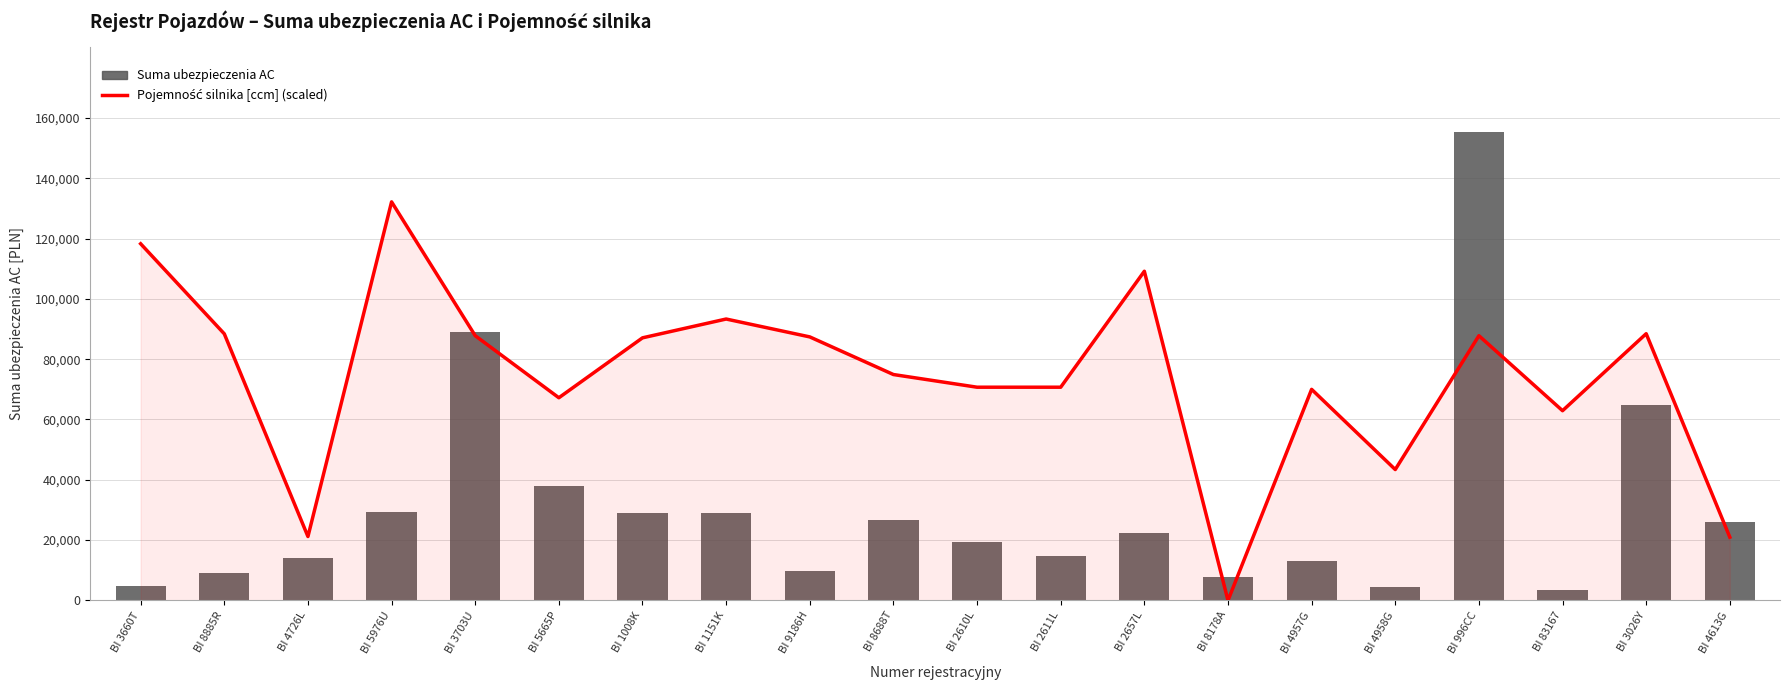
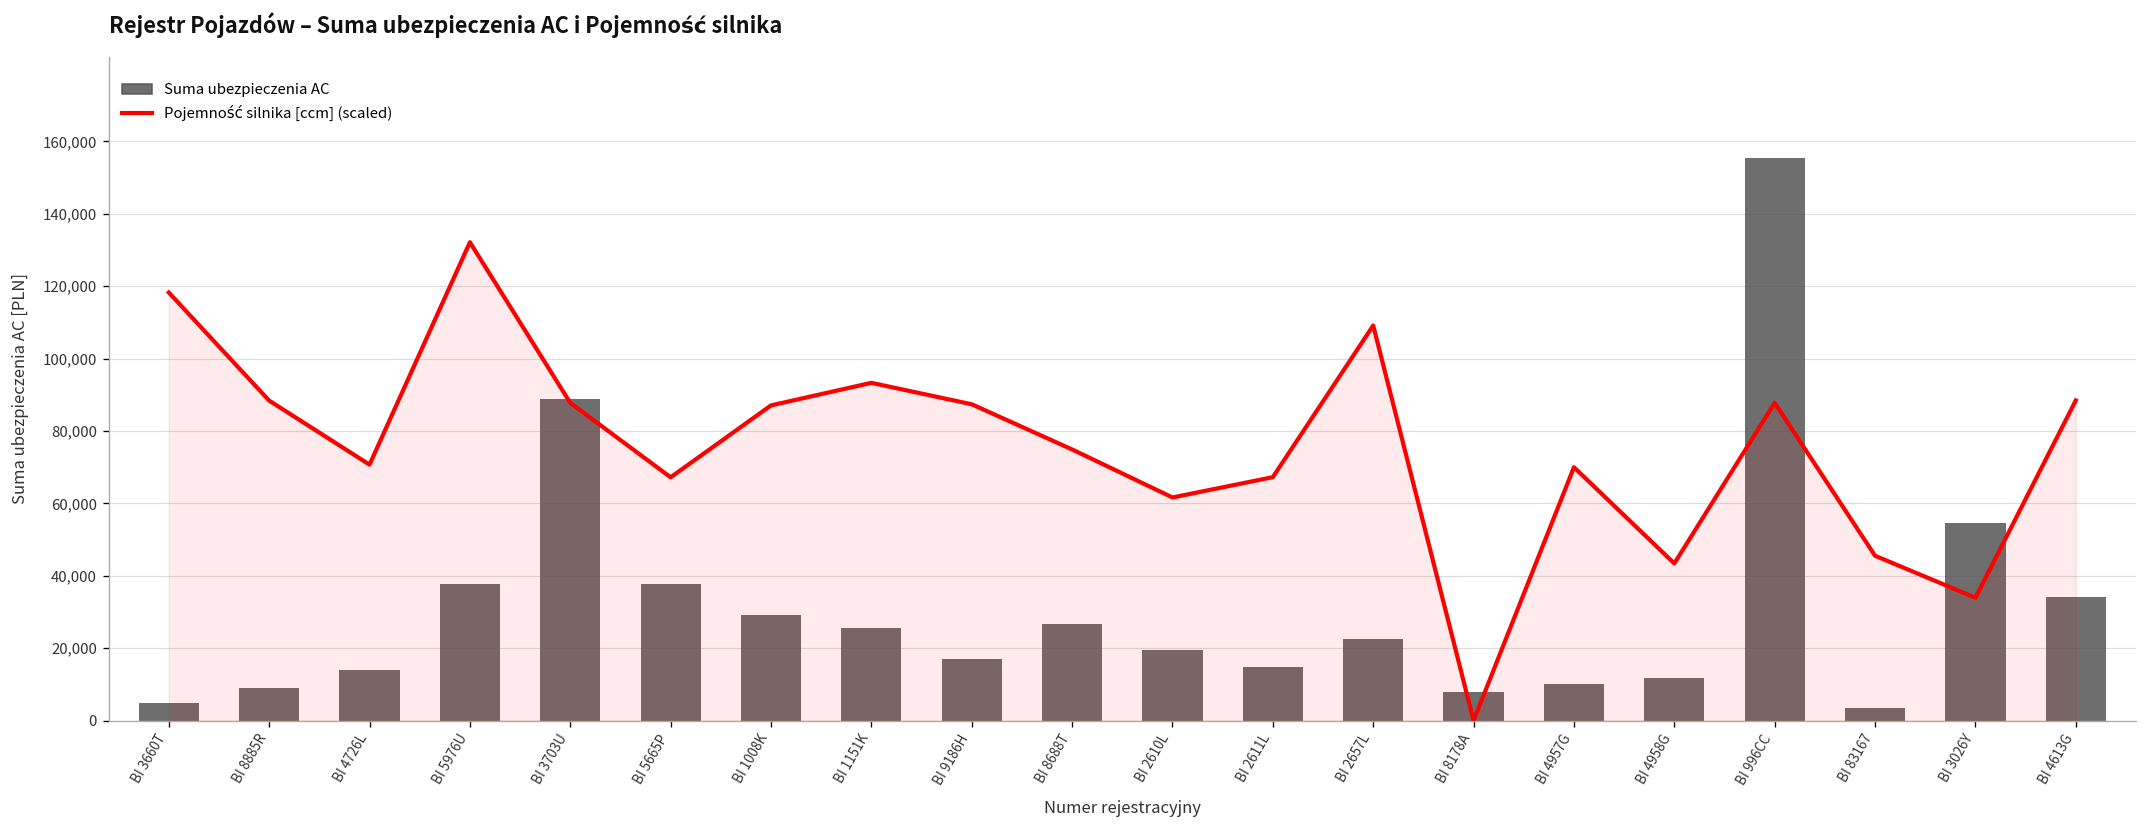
Pojemność silnika [ccm] (scaled), BI 4726L: 21,000 -> 71,000
Suma ubezpieczenia AC, BI 5976U: 29,000 -> 38,000
Suma ubezpieczenia AC, BI 1151K: 29,000 -> 26,000
Suma ubezpieczenia AC, BI 9186H: 10,000 -> 17,000
Pojemność silnika [ccm] (scaled), BI 2610L: 71,000 -> 62,000
Pojemność silnika [ccm] (scaled), BI 2611L: 71,000 -> 67,000
Suma ubezpieczenia AC, BI 4957G: 13,000 -> 10,000
Suma ubezpieczenia AC, BI 4958G: 4,000 -> 12,000
Pojemność silnika [ccm] (scaled), BI 83167: 63,000 -> 46,000
Pojemność silnika [ccm] (scaled), BI 3026Y: 88,000 -> 34,000
Suma ubezpieczenia AC, BI 3026Y: 65,000 -> 55,000
Pojemność silnika [ccm] (scaled), BI 4613G: 21,000 -> 88,000
Suma ubezpieczenia AC, BI 4613G: 26,000 -> 34,000
